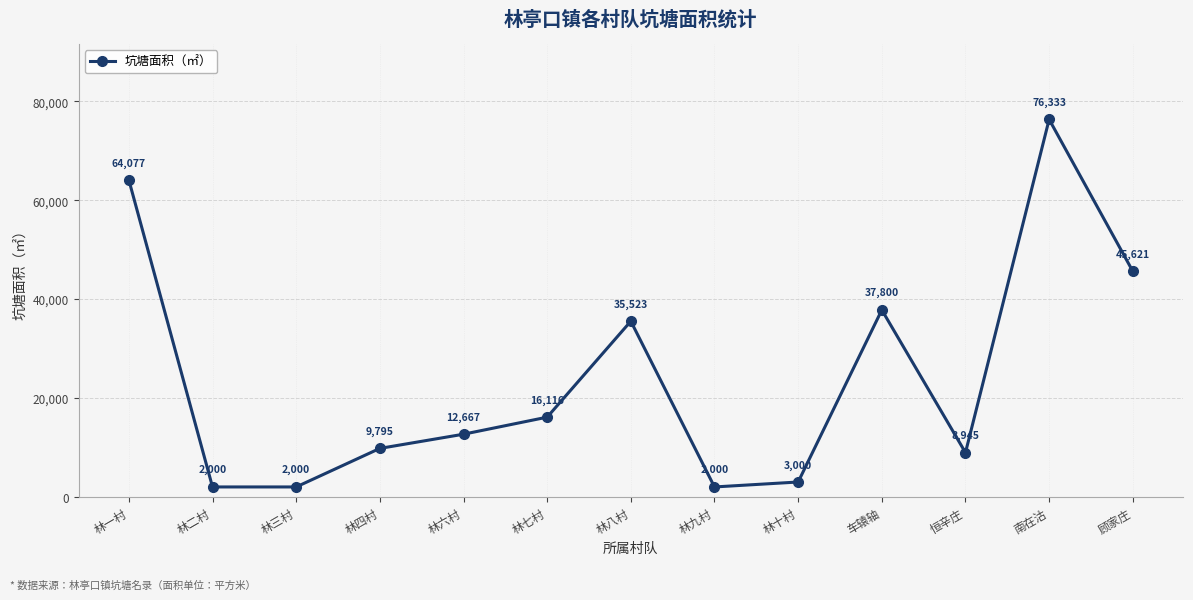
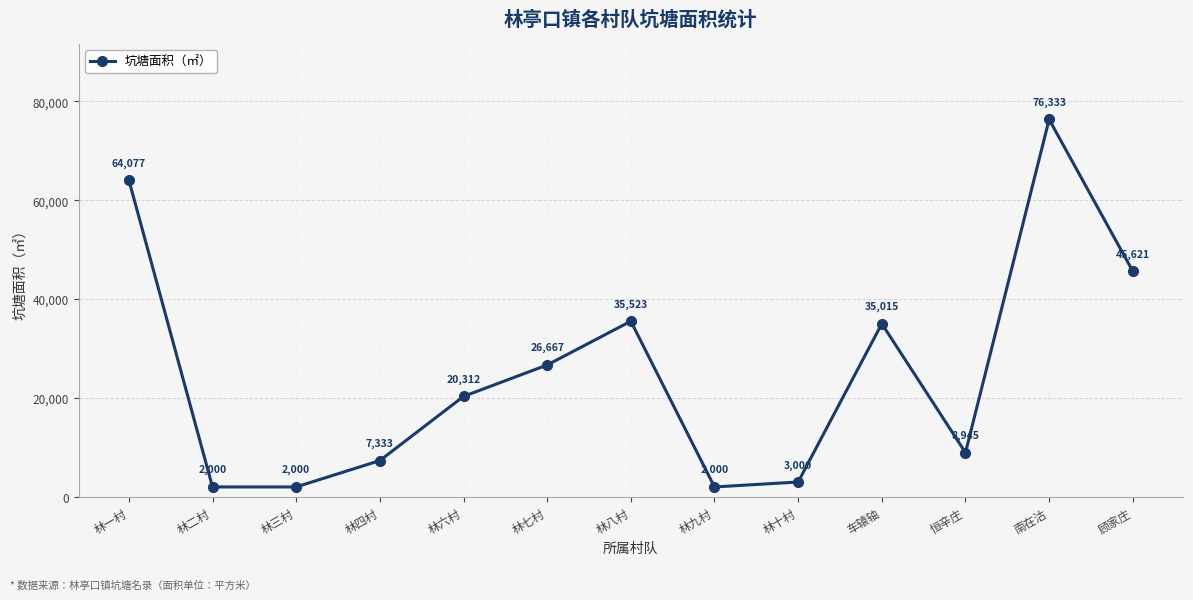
林四村: 9,795 -> 7,333
林六村: 12,667 -> 20,312
林七村: 16,116 -> 26,667
车辕轴: 37,800 -> 35,015
